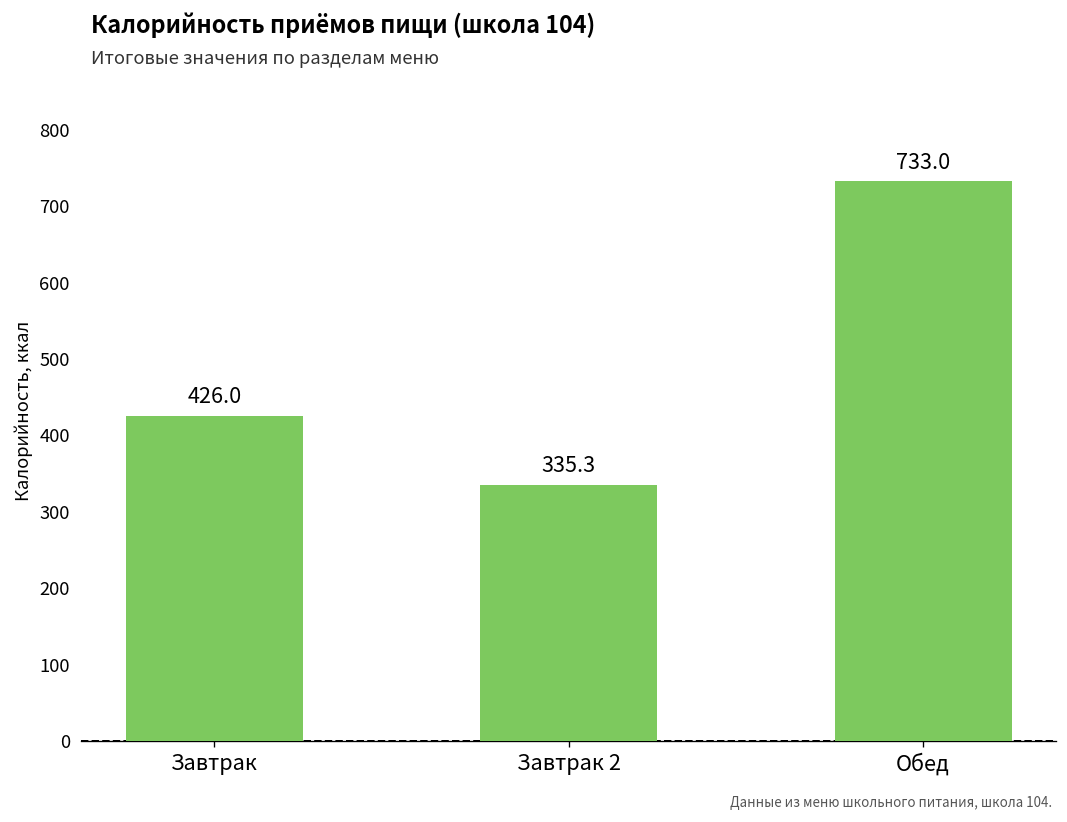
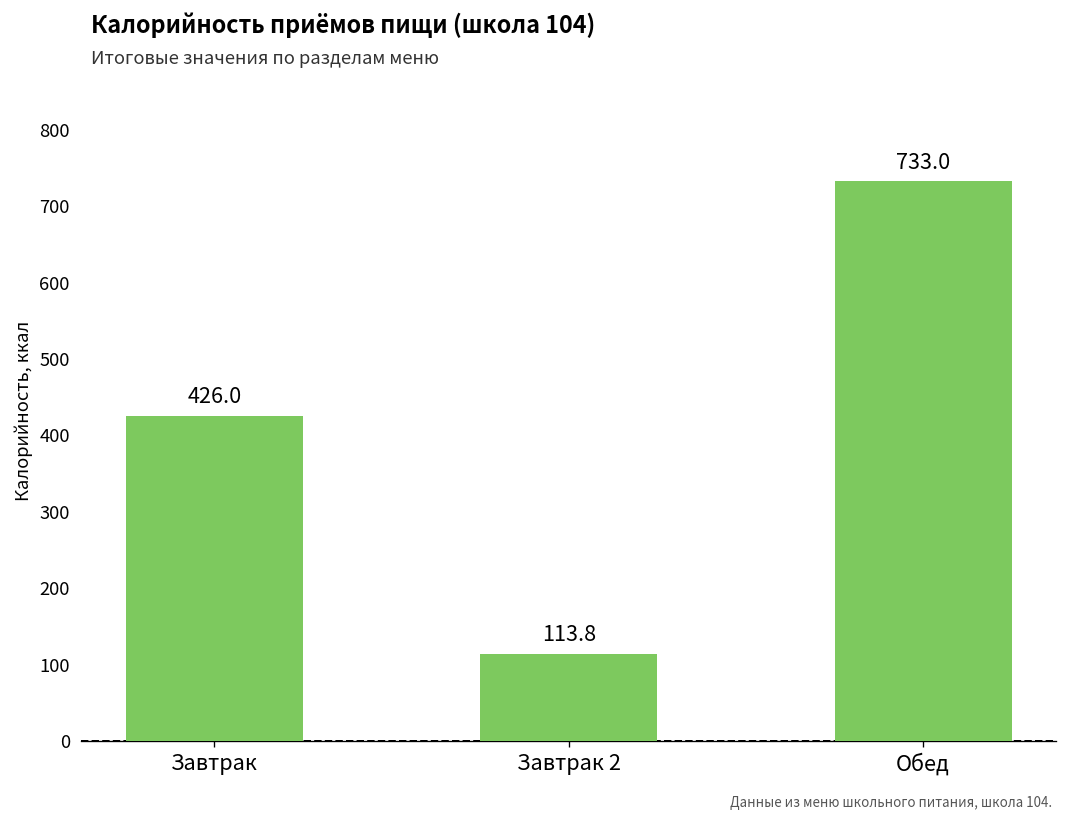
Завтрак 2: 335.3 -> 113.8
